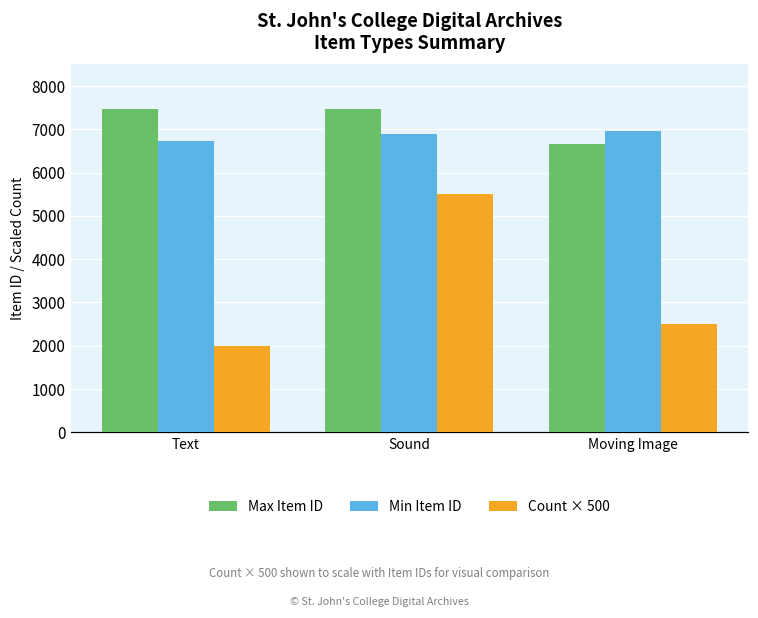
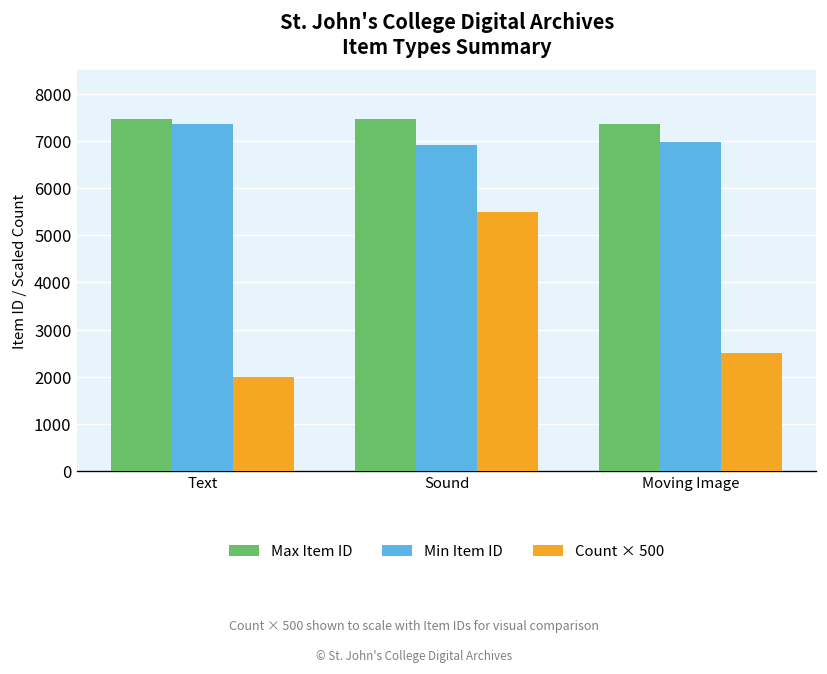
Min Item ID, Text: 6700 -> 7400
Max Item ID, Moving Image: 6700 -> 7400
